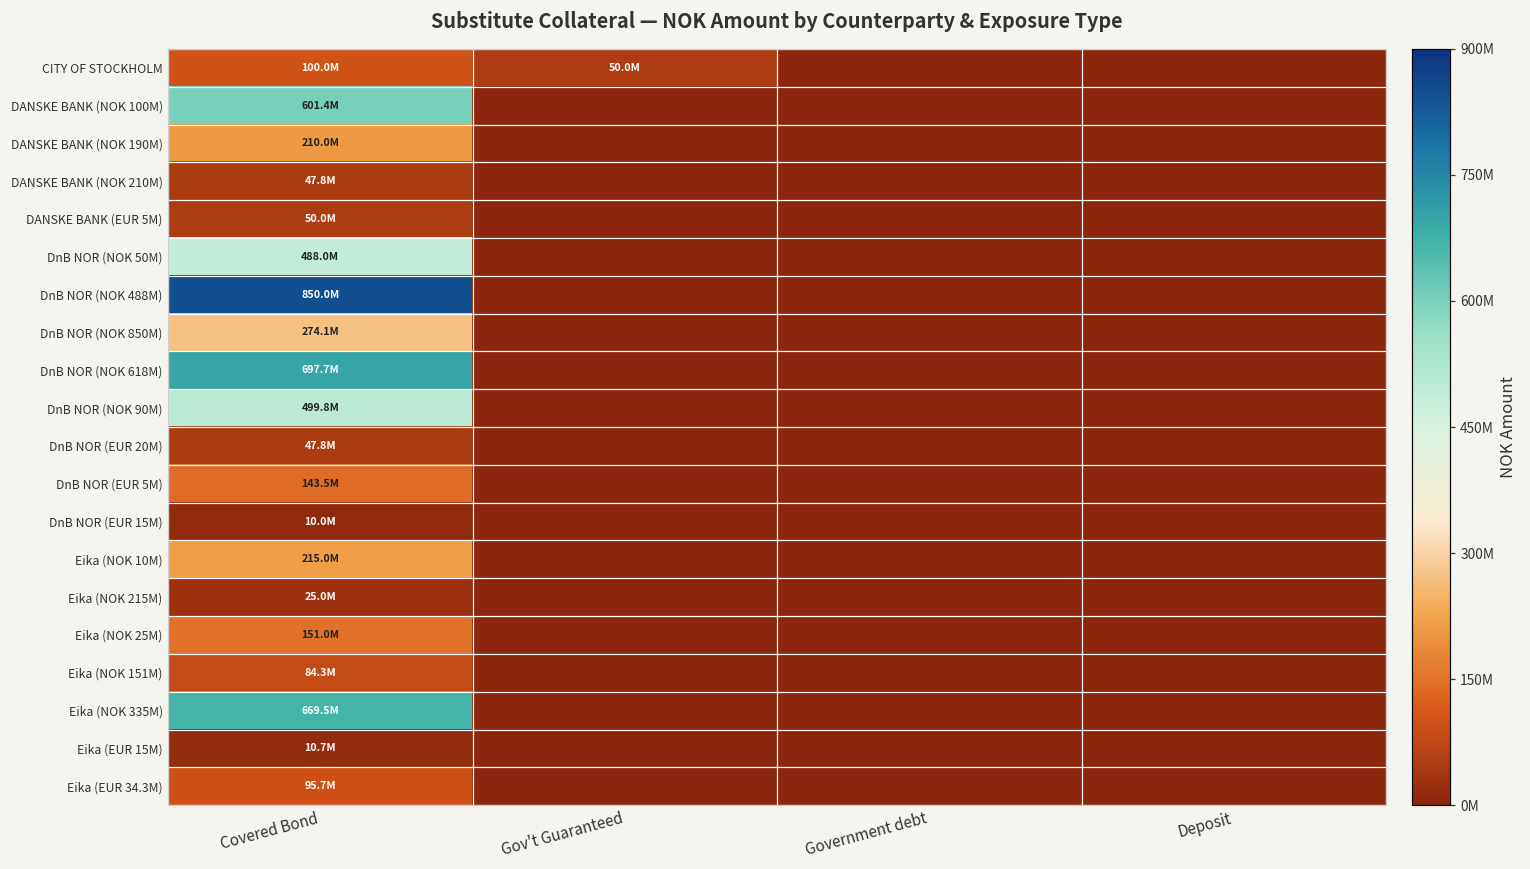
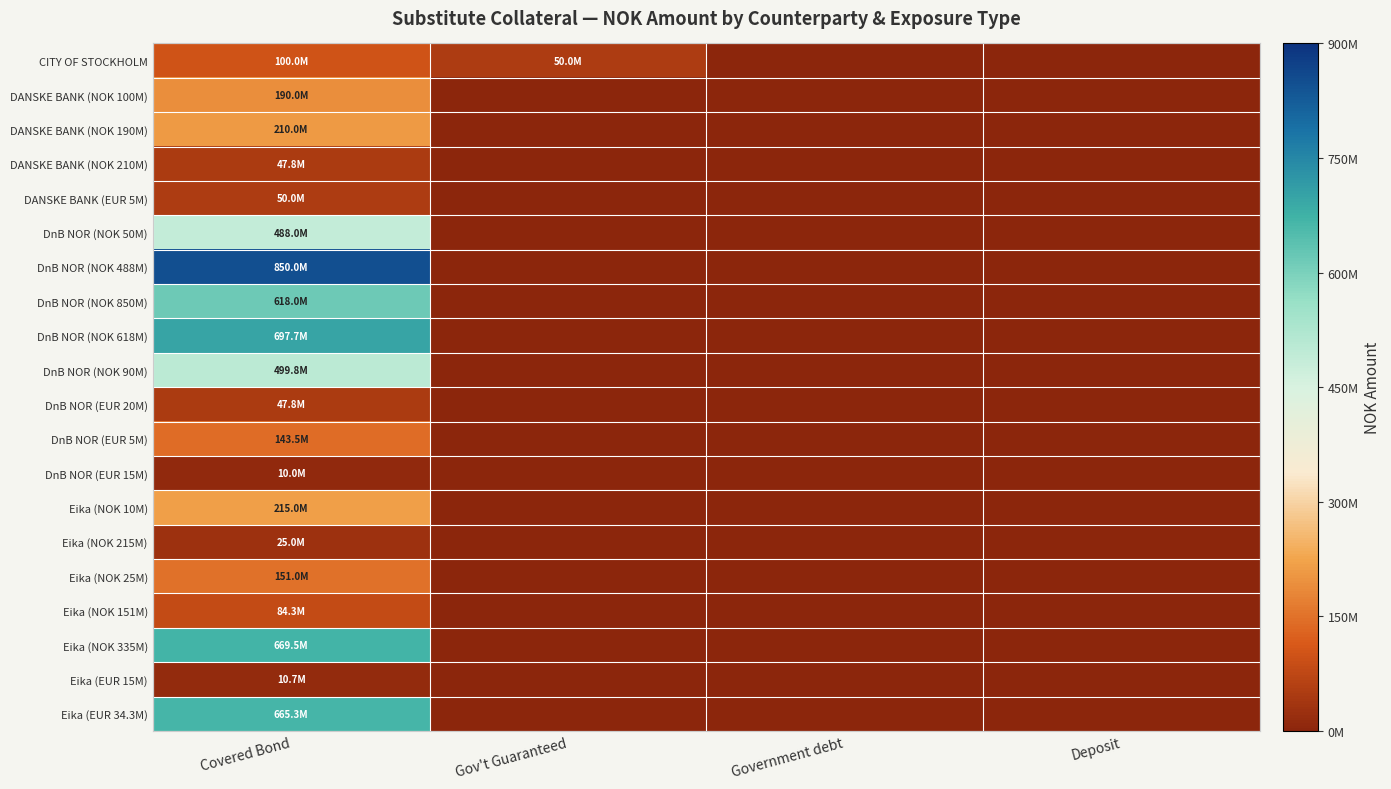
DANSKE BANK (NOK 100M), Covered Bond: 601.4M -> 190.0M
DnB NOR (NOK 850M), Covered Bond: 274.1M -> 618.0M
Eika (EUR 34.3M), Covered Bond: 95.7M -> 665.3M
